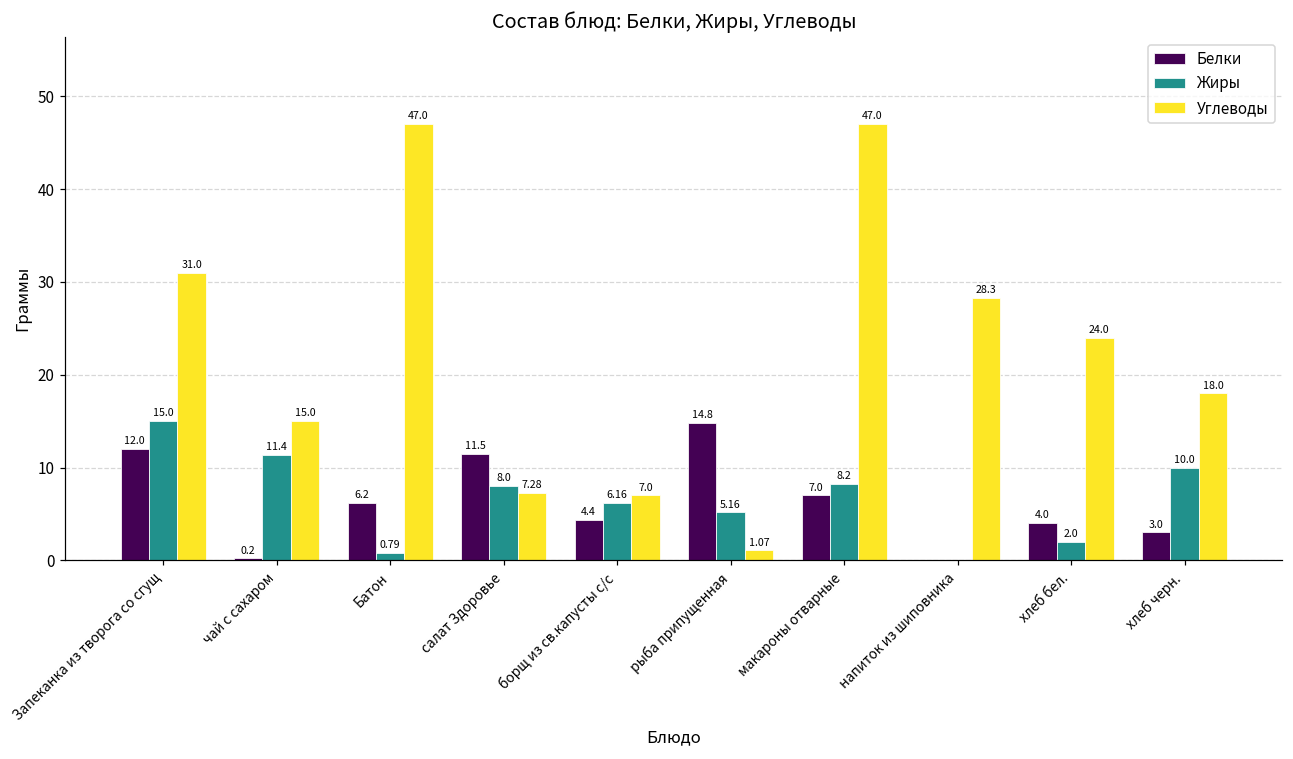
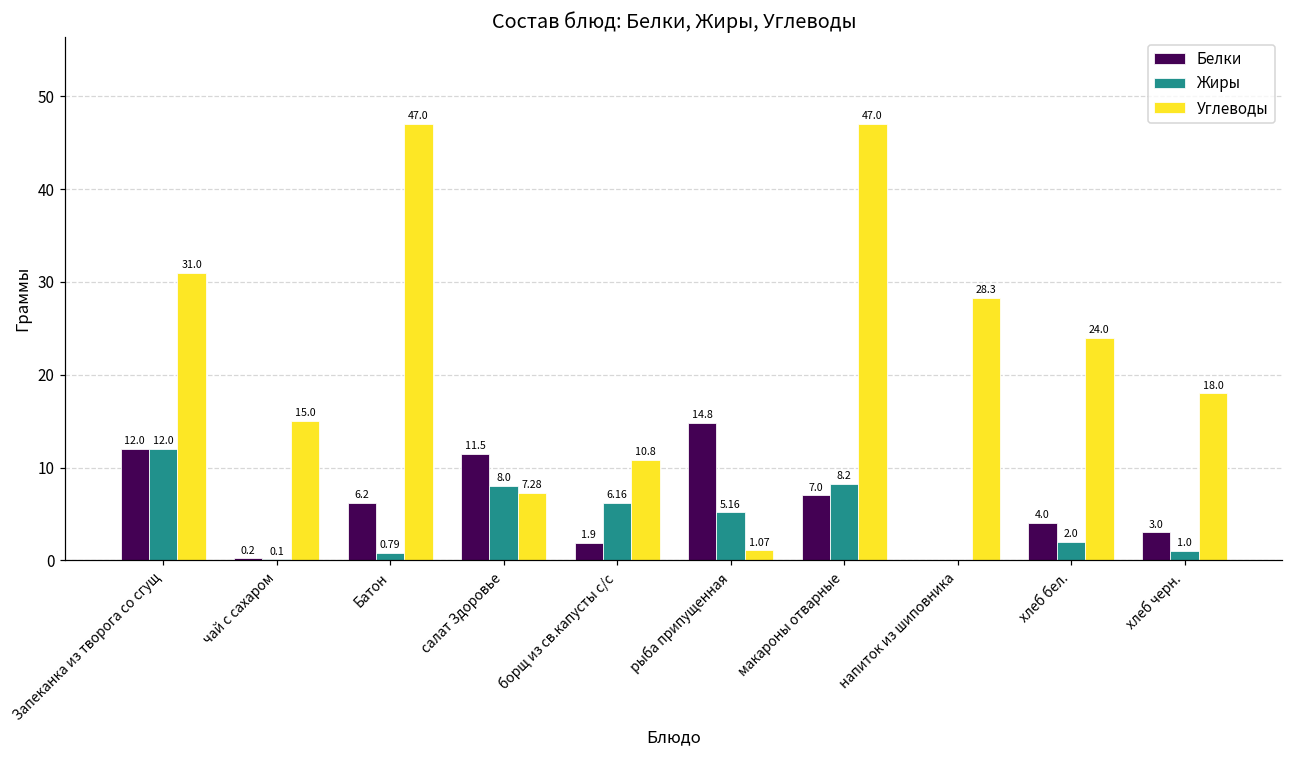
Жиры, Запеканка из творога со сгущ: 15.0 -> 12.0
Жиры, чай с сахаром: 11.4 -> 0.1
Белки, борщ из св.капусты с/с: 4.4 -> 1.9
Углеводы, борщ из св.капусты с/с: 7.0 -> 10.8
Жиры, хлеб черн.: 10.0 -> 1.0
